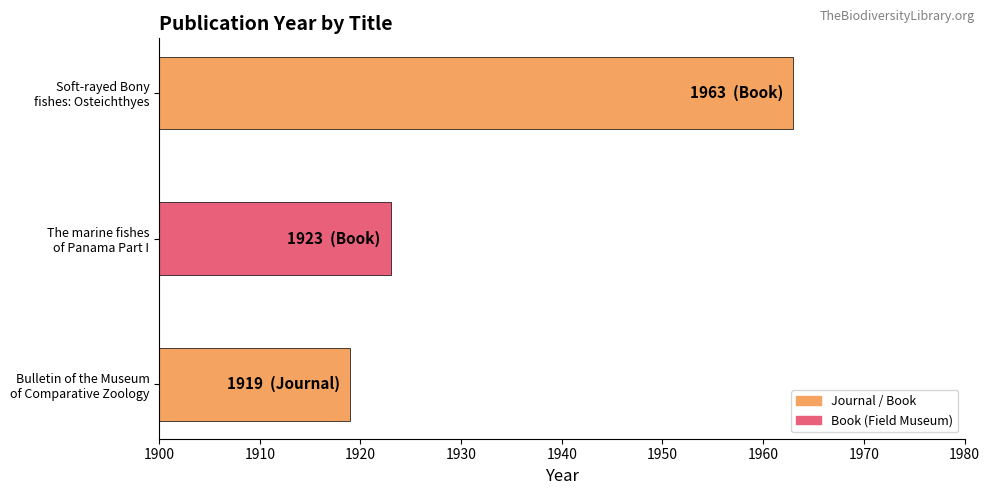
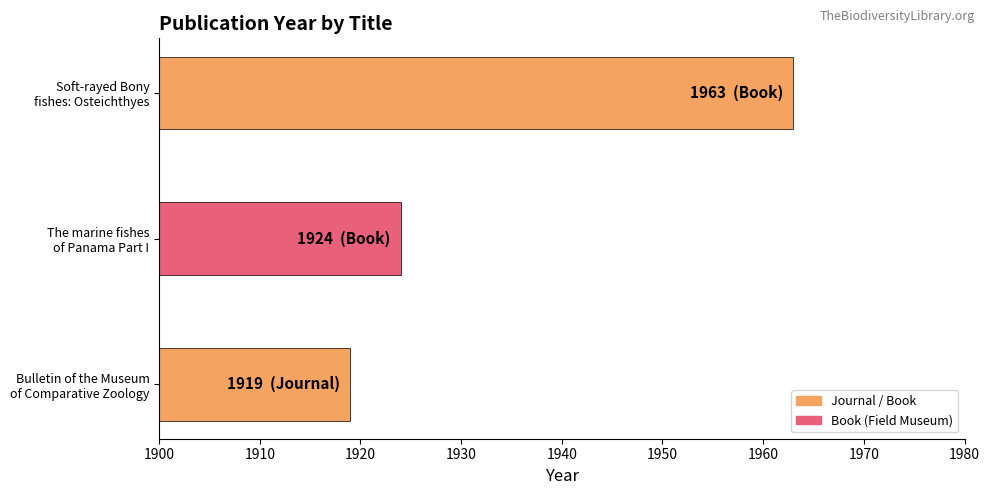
The marine fishes of Panama Part I: 1923 -> 1924
